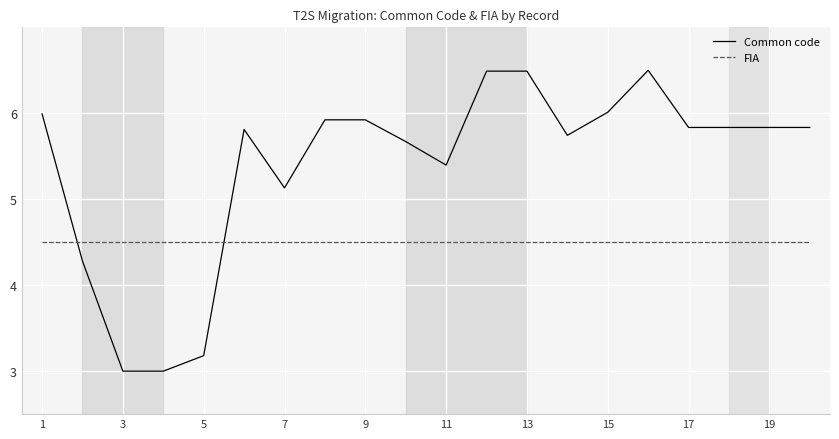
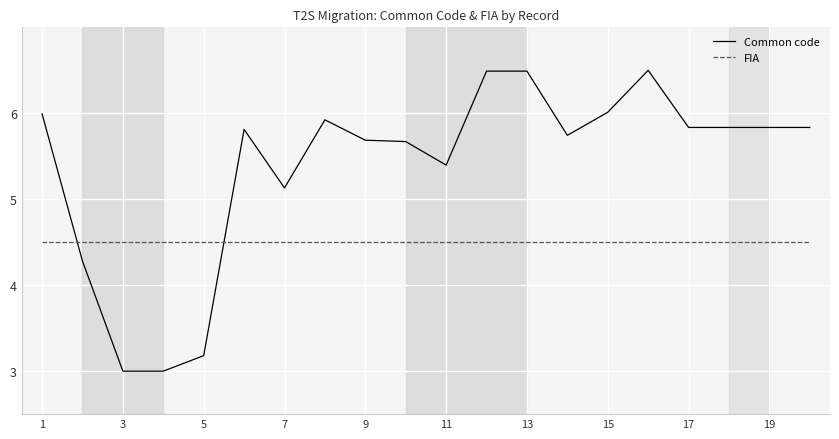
Common code, 9: 5.9 -> 5.7
